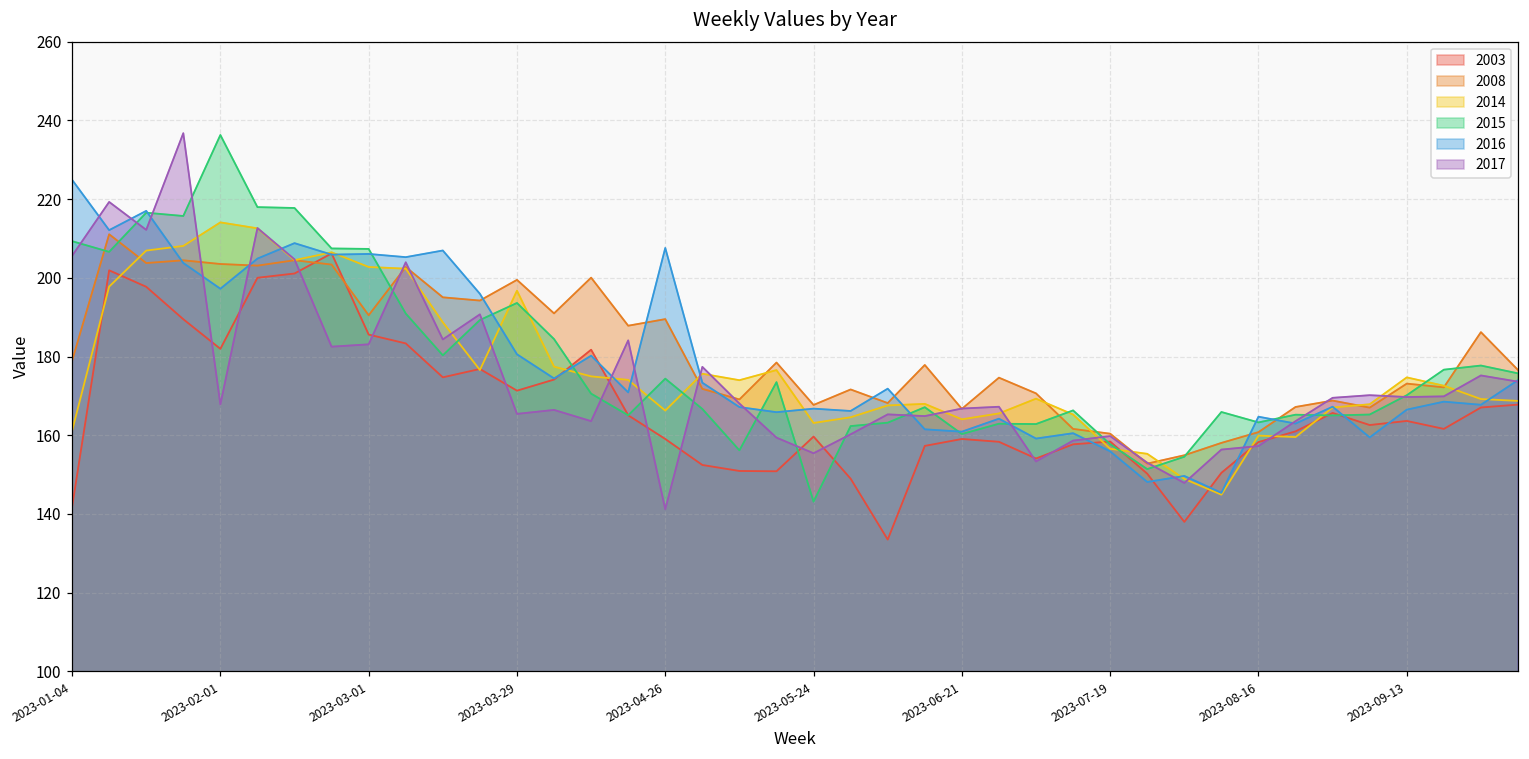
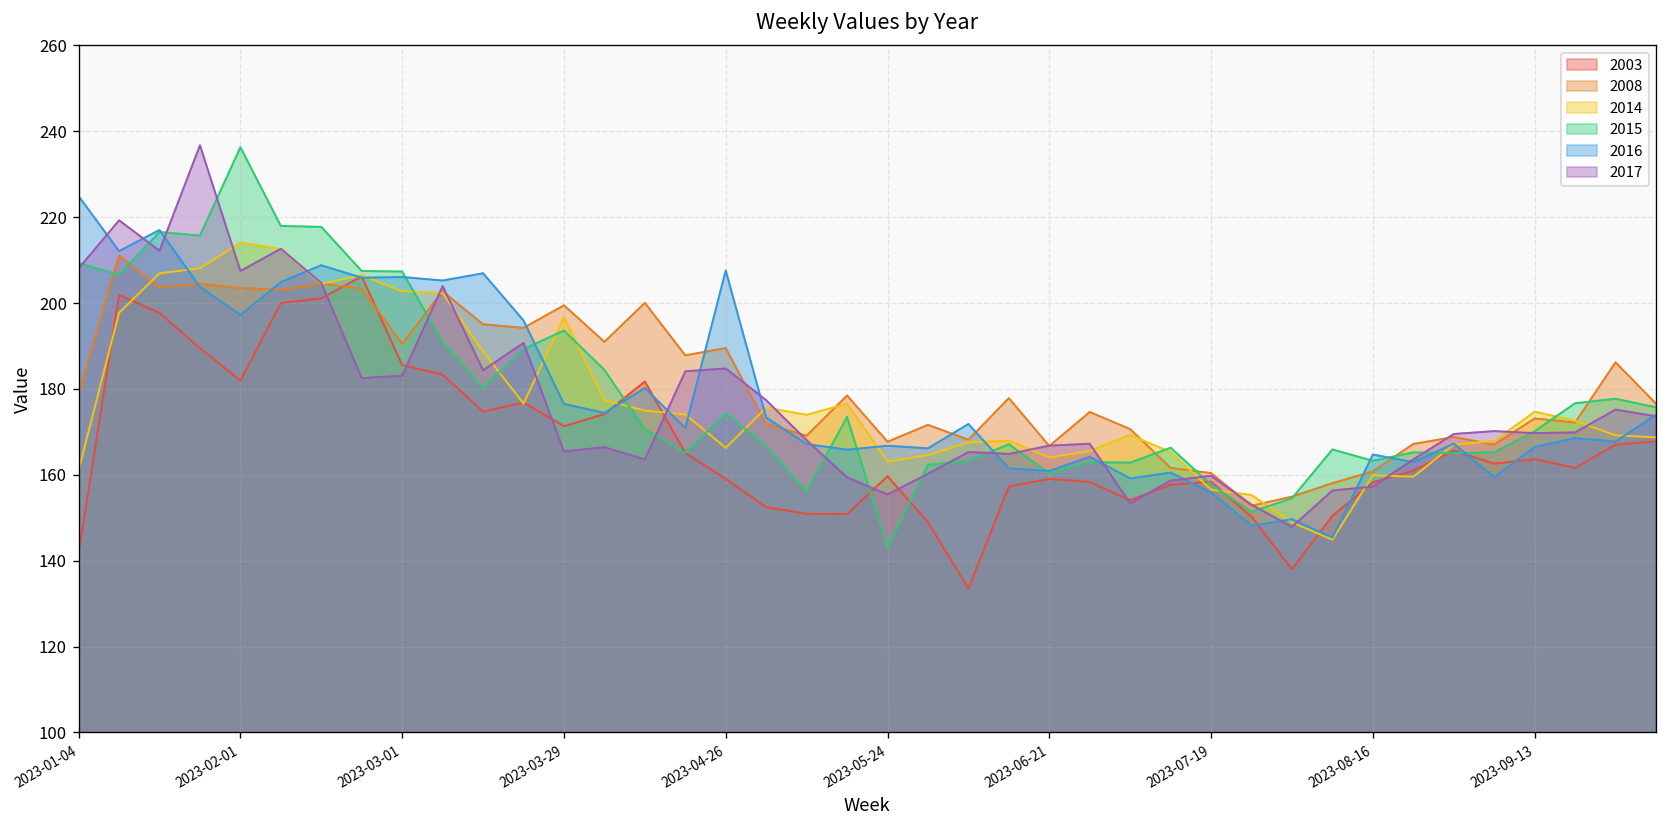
2017, 2023-01-04: 206 -> 208
2017, 2023-02-01: 168 -> 207
2016, 2023-03-29: 181 -> 177
2017, 2023-04-26: 141 -> 185
